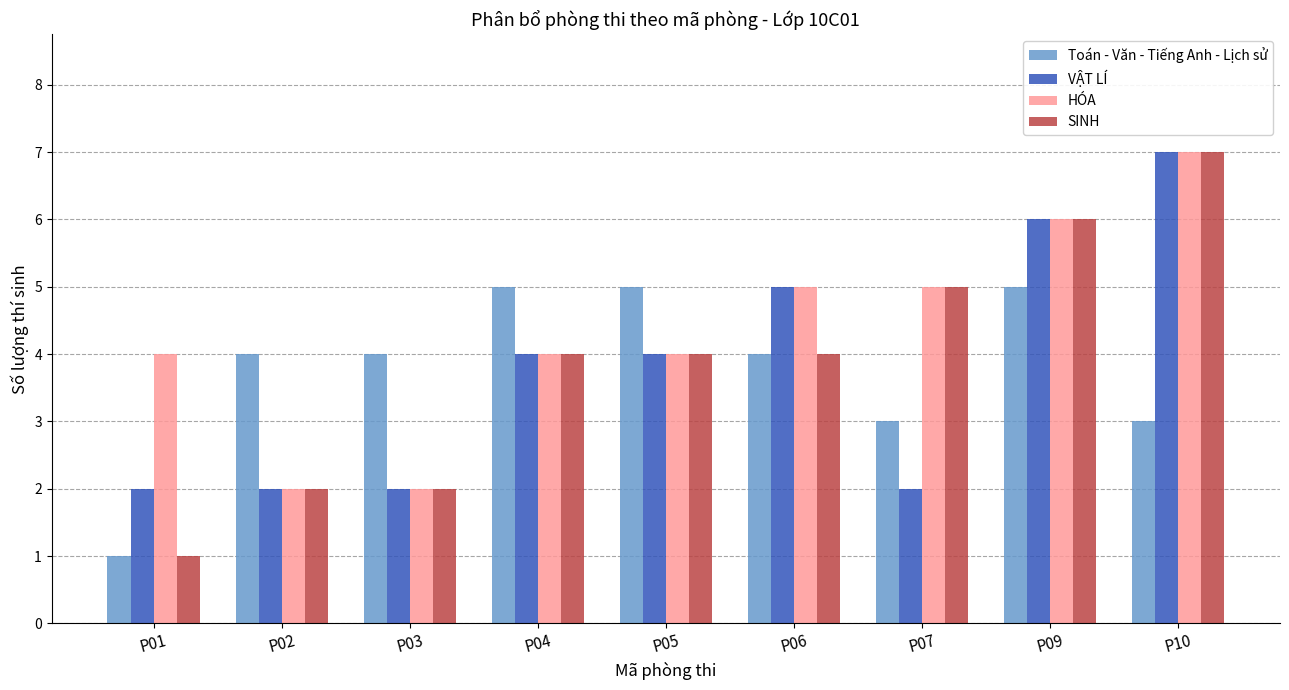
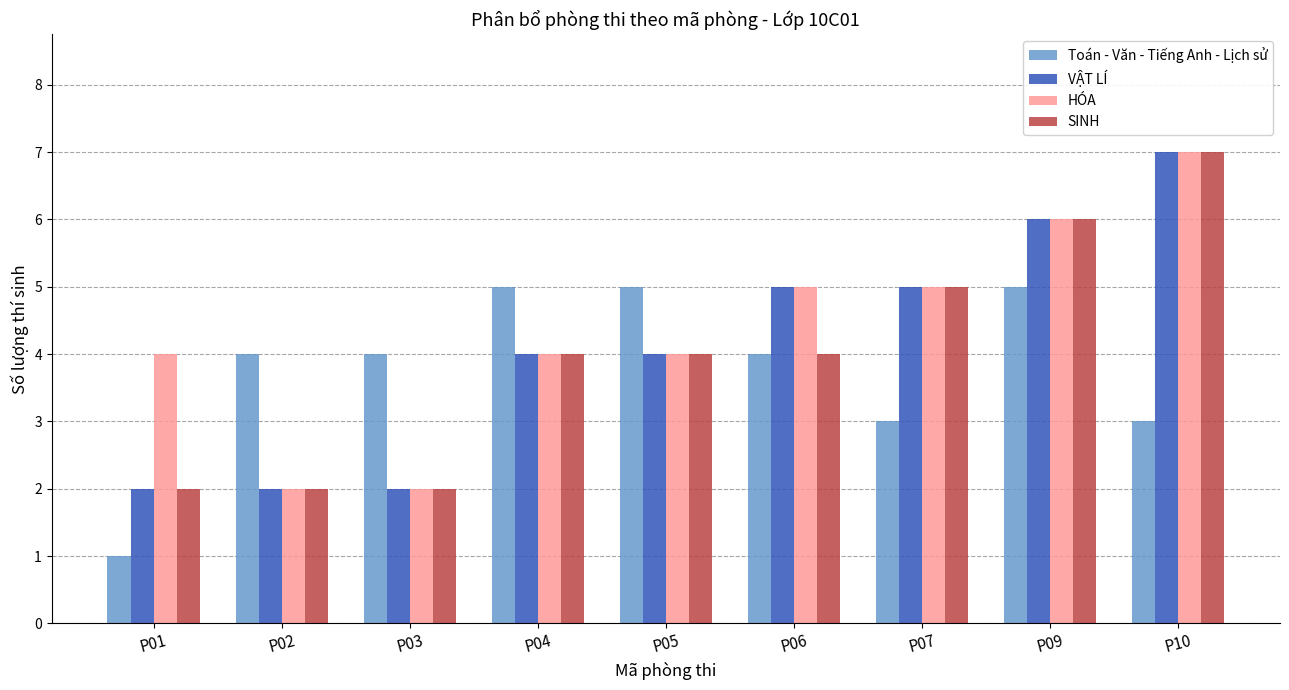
SINH, P01: 1 -> 2
VẬT LÍ, P07: 2 -> 5
